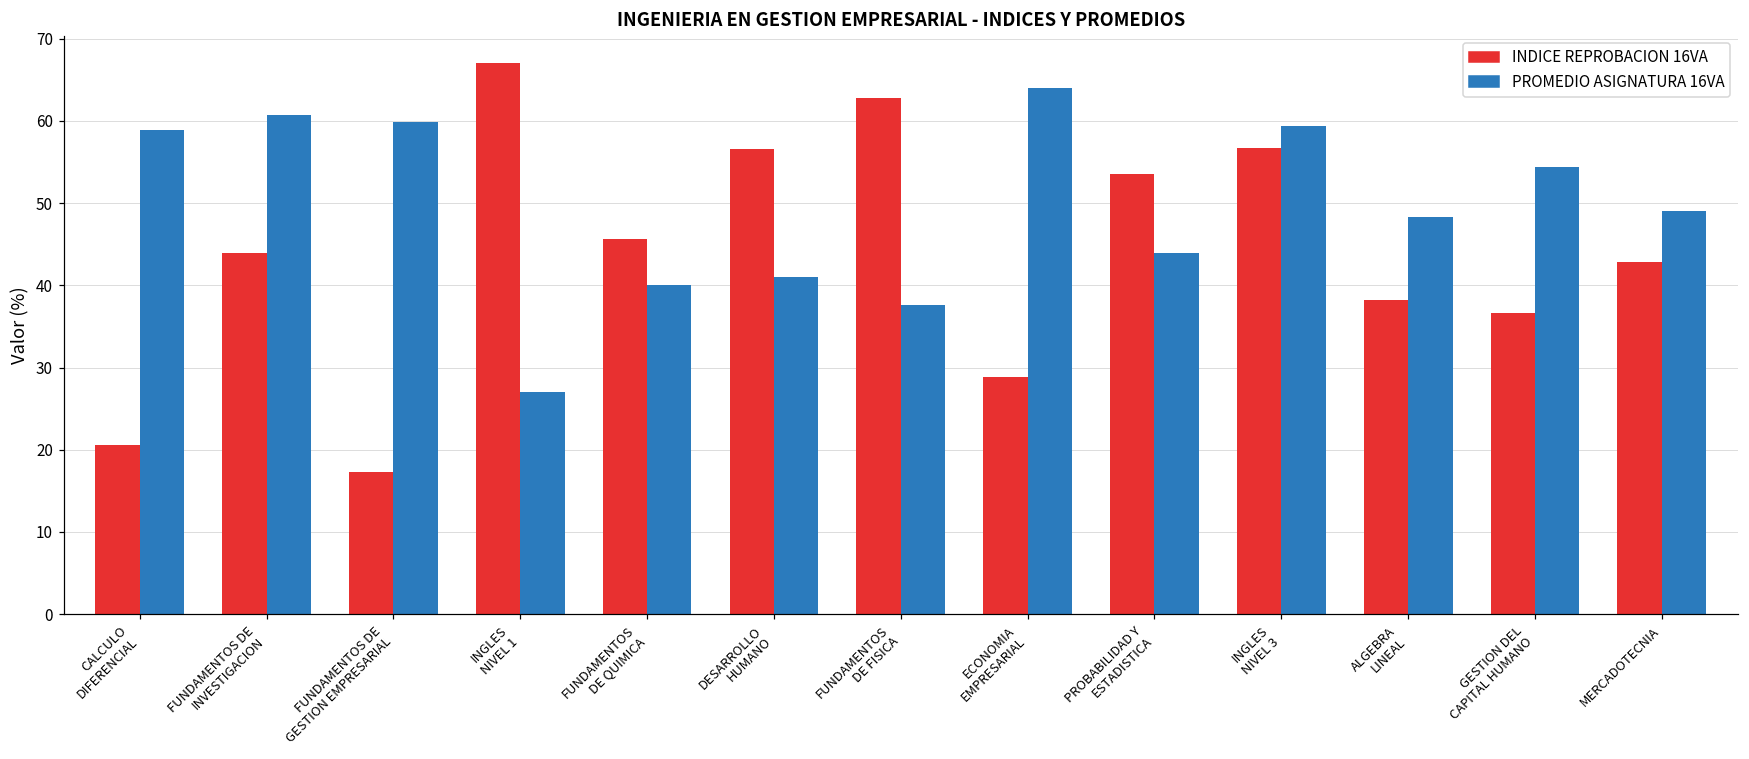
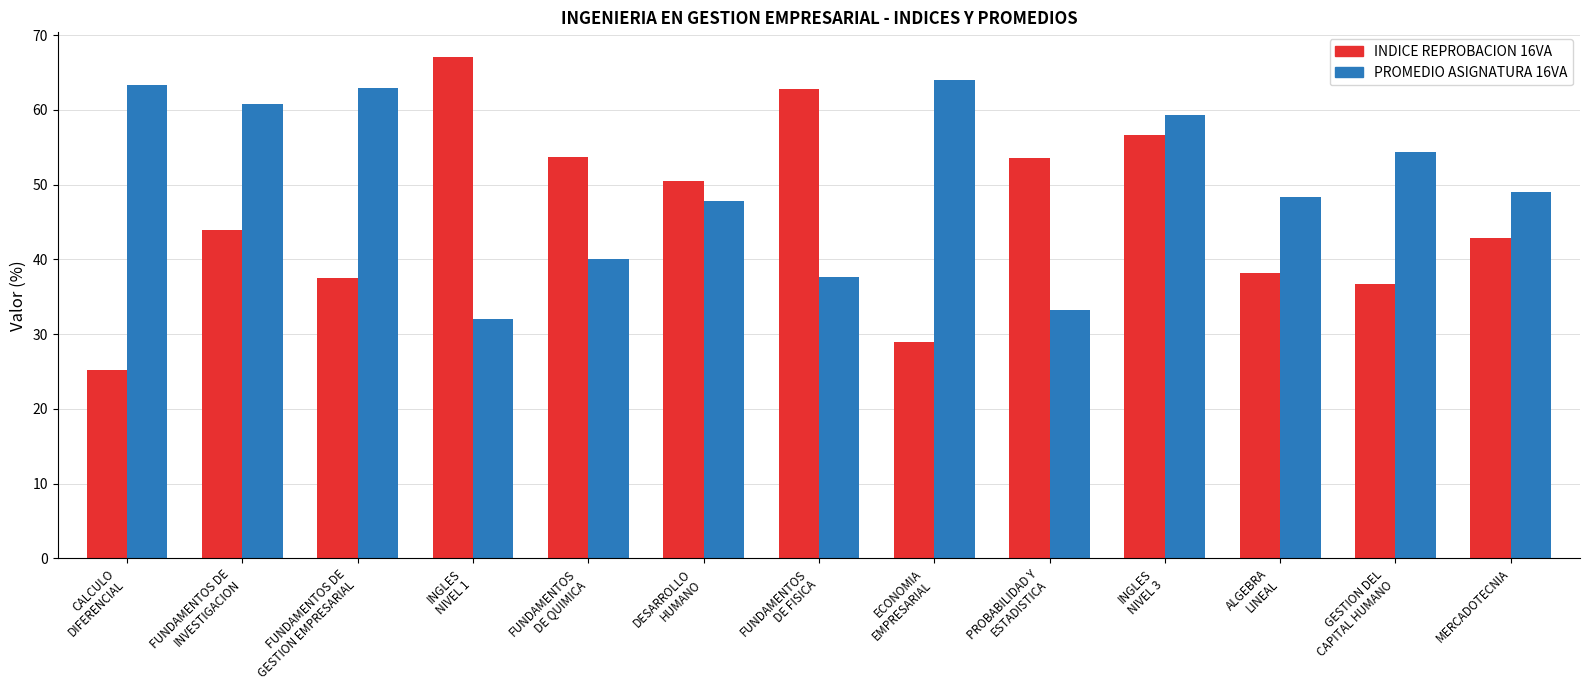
INDICE REPROBACION 16VA, CALCULO DIFERENCIAL: 21 -> 25
PROMEDIO ASIGNATURA 16VA, CALCULO DIFERENCIAL: 59 -> 63
INDICE REPROBACION 16VA, FUNDAMENTOS DE GESTION EMPRESARIAL: 17 -> 38
PROMEDIO ASIGNATURA 16VA, FUNDAMENTOS DE GESTION EMPRESARIAL: 60 -> 63
PROMEDIO ASIGNATURA 16VA, INGLES NIVEL 1: 27 -> 32
INDICE REPROBACION 16VA, FUNDAMENTOS DE QUIMICA: 46 -> 54
INDICE REPROBACION 16VA, DESARROLLO HUMANO: 57 -> 50
PROMEDIO ASIGNATURA 16VA, DESARROLLO HUMANO: 41 -> 48
PROMEDIO ASIGNATURA 16VA, PROBABILIDAD Y ESTADISTICA: 44 -> 33
